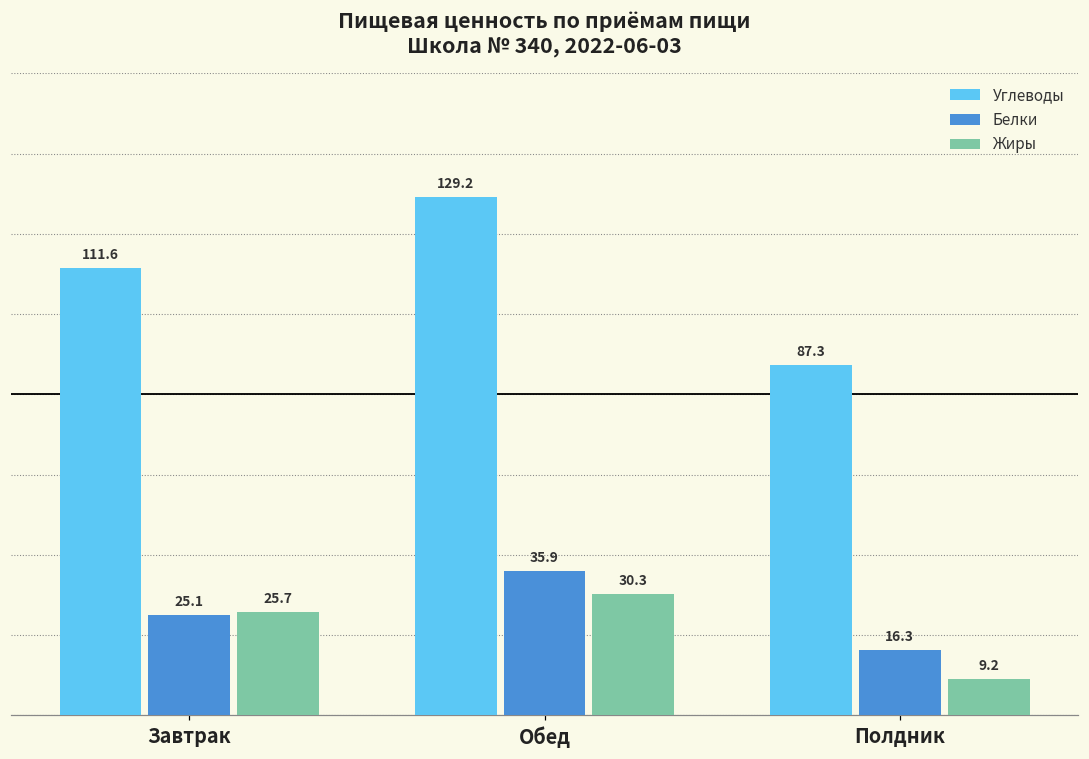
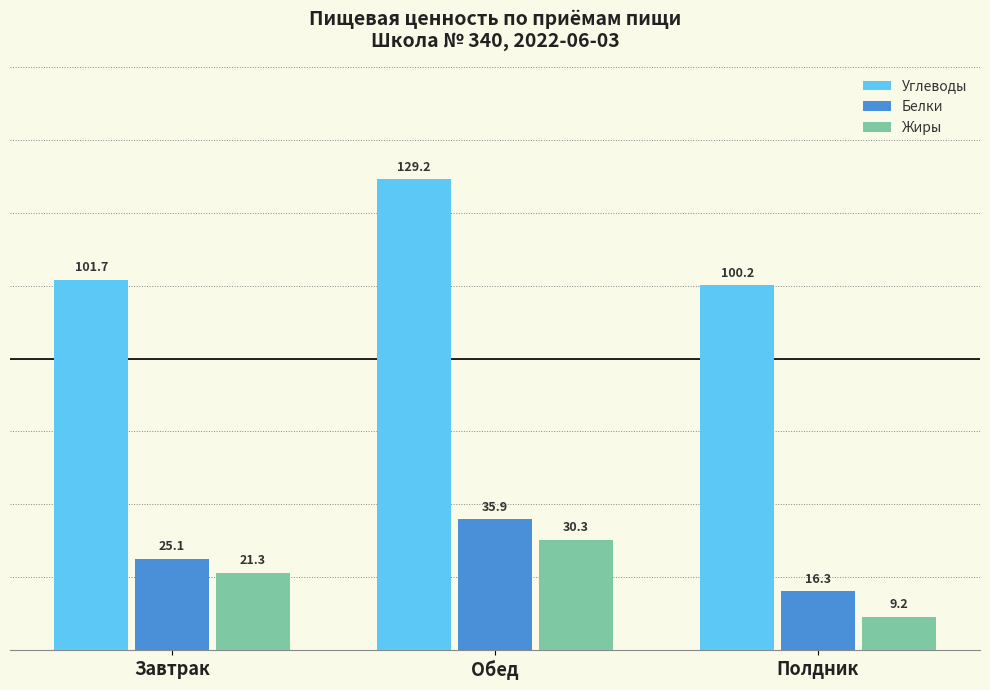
Углеводы, Завтрак: 111.6 -> 101.7
Жиры, Завтрак: 25.7 -> 21.3
Углеводы, Полдник: 87.3 -> 100.2
